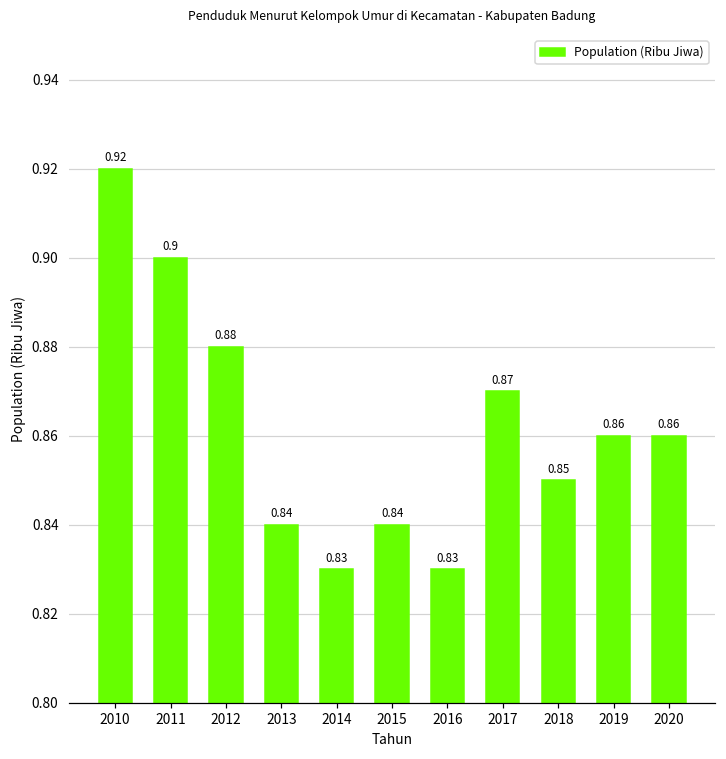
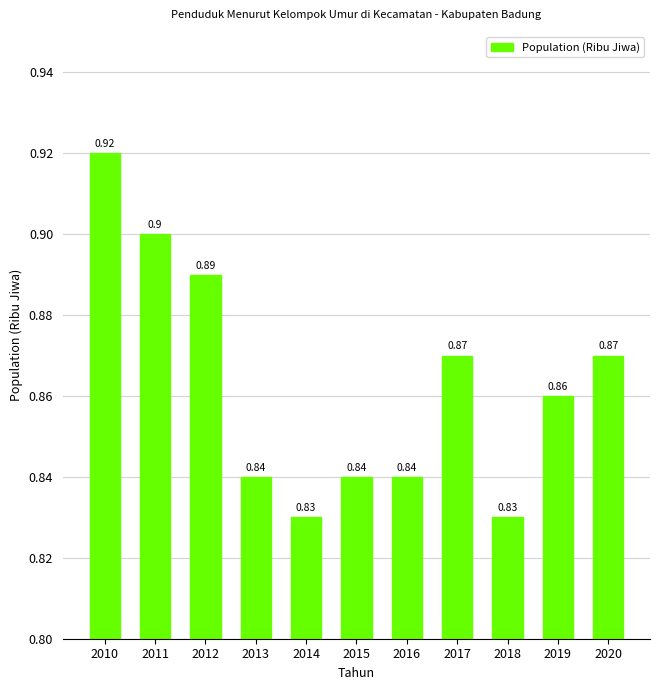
2012: 0.88 -> 0.89
2016: 0.83 -> 0.84
2018: 0.85 -> 0.83
2020: 0.86 -> 0.87
